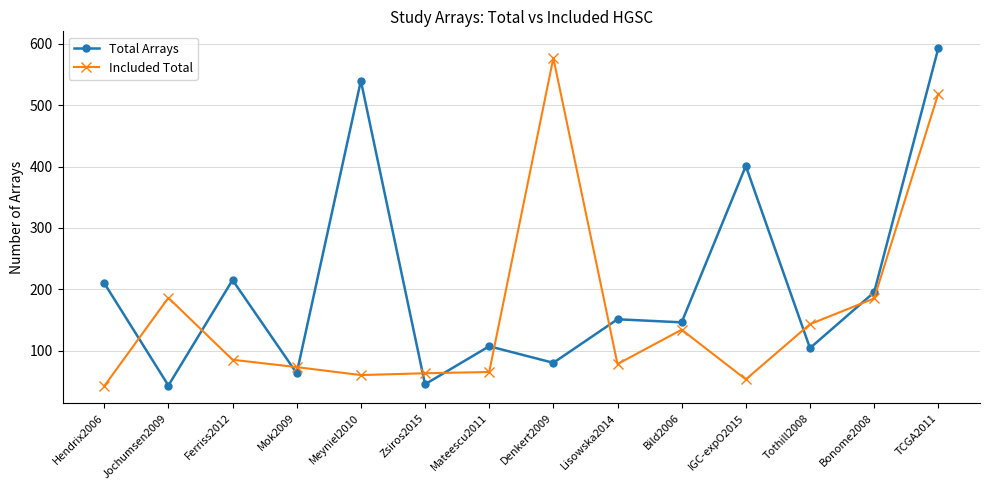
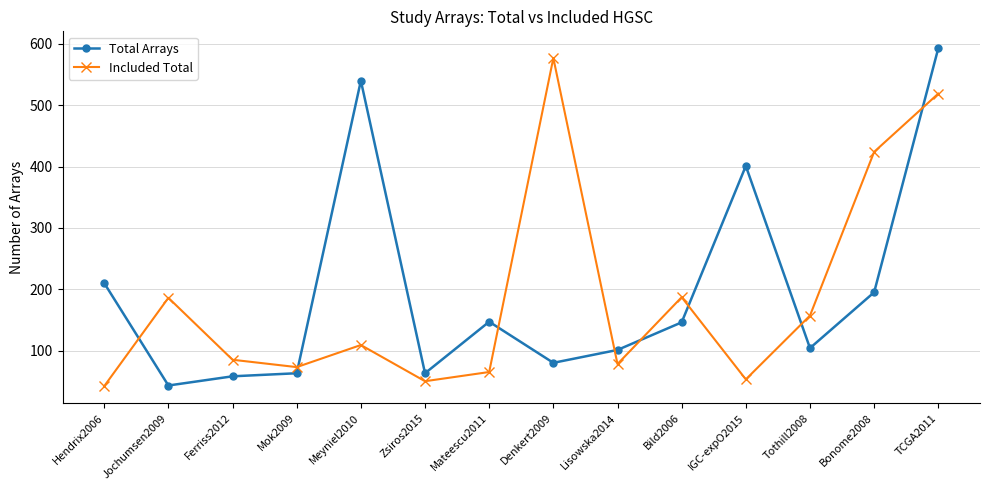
Total Arrays, Ferriss2012: 220 -> 60
Included Total, Meyniel2010: 60 -> 110
Total Arrays, Zsiros2015: 50 -> 60
Included Total, Zsiros2015: 60 -> 50
Total Arrays, Mateescu2011: 110 -> 150
Total Arrays, Lisowska2014: 150 -> 100
Included Total, Bild2006: 130 -> 190
Included Total, Tothill2008: 140 -> 160
Included Total, Bonome2008: 190 -> 420
